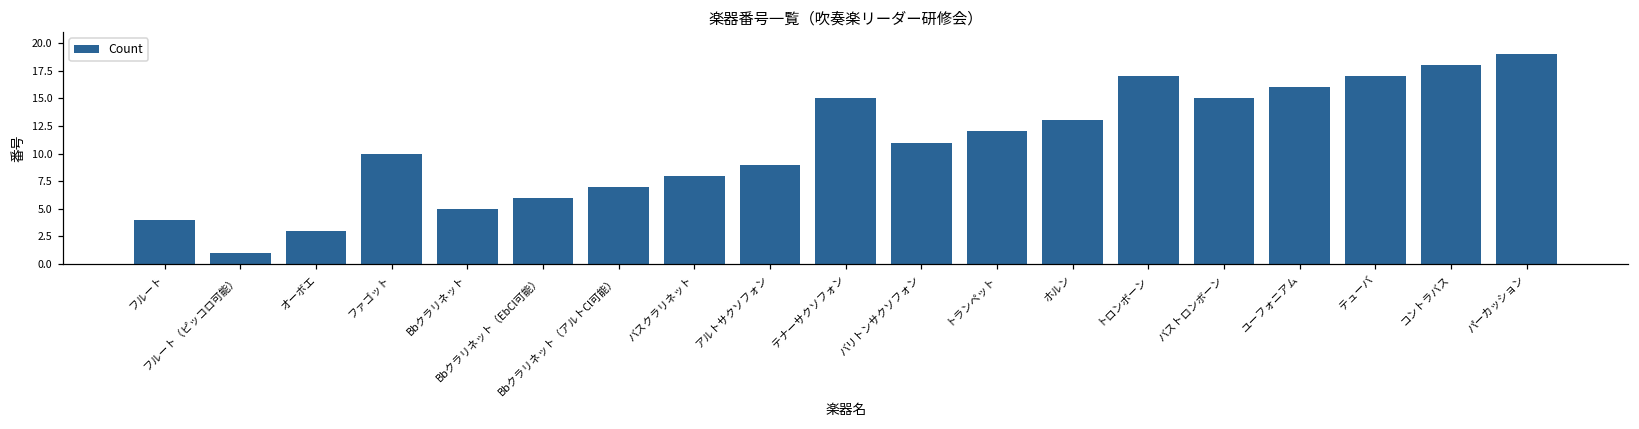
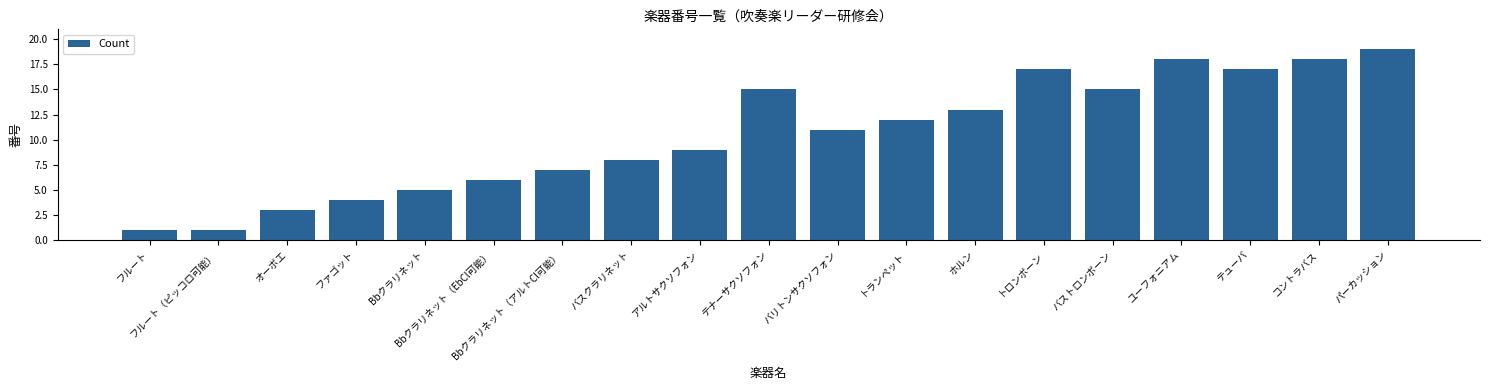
フルート: 4 -> 1
ファゴット: 10 -> 4
ユーフォニアム: 16 -> 18
